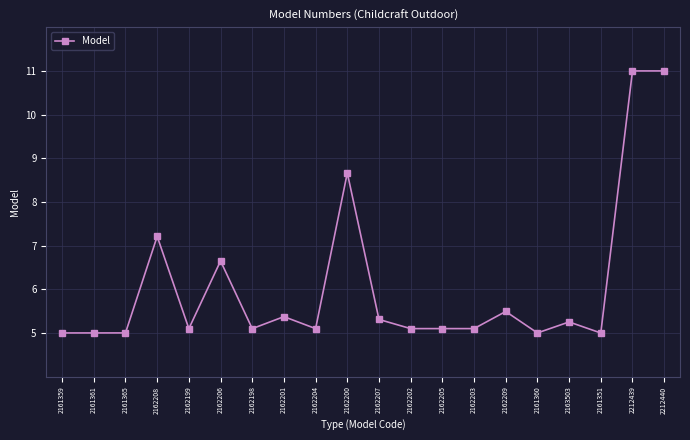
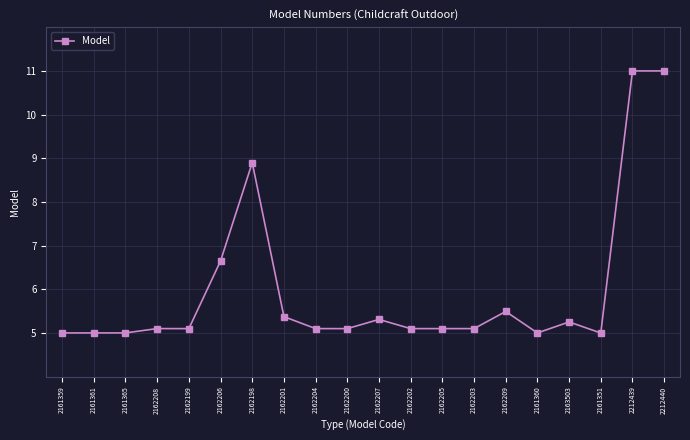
2162208: 7.2 -> 5.1
2162198: 5.1 -> 8.9
2162200: 8.7 -> 5.1
